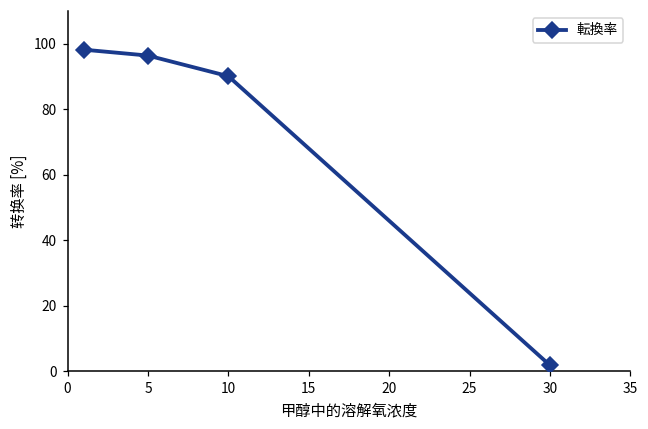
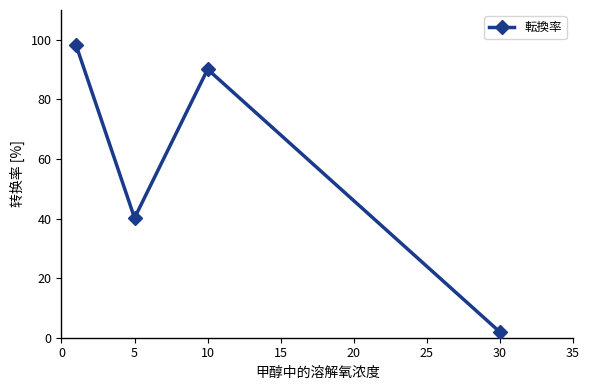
5: 96 -> 40
